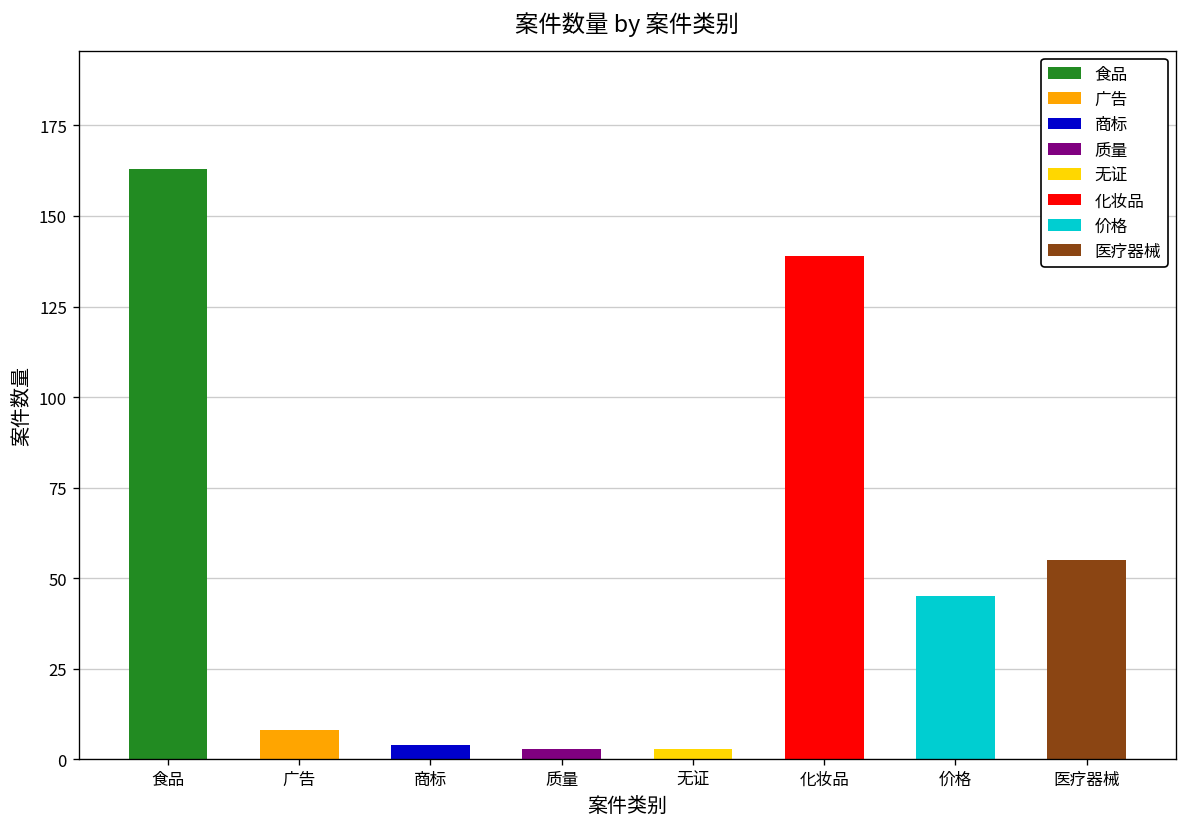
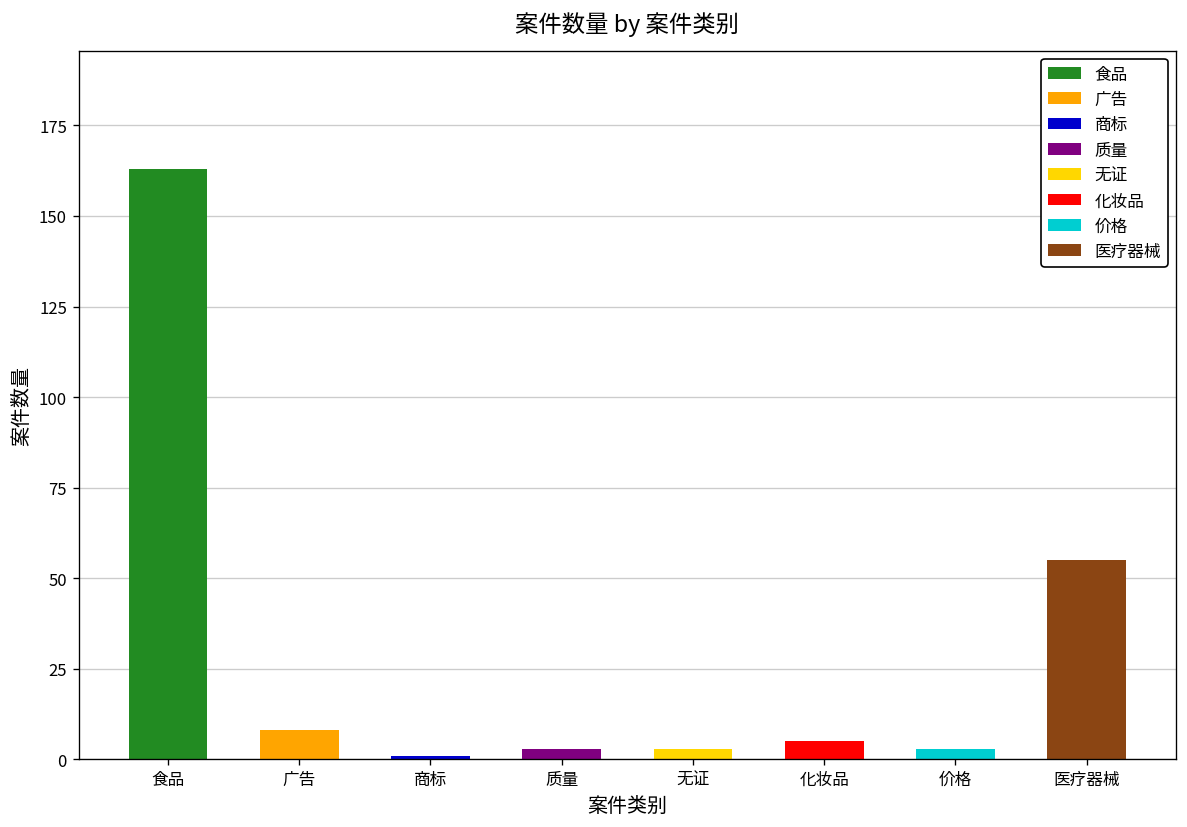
商标: 4 -> 1
化妆品: 139 -> 5
价格: 45 -> 3
